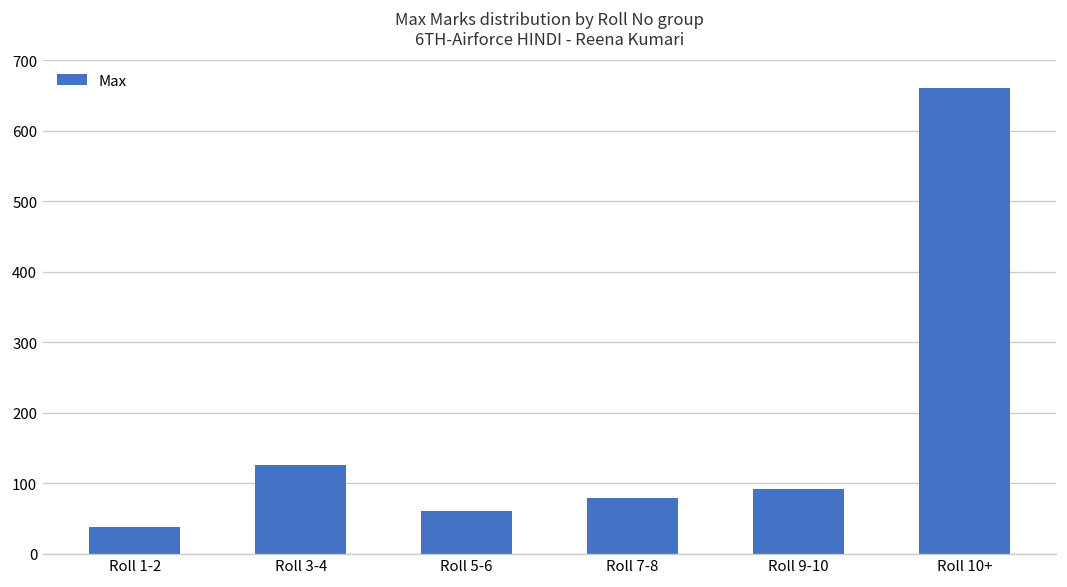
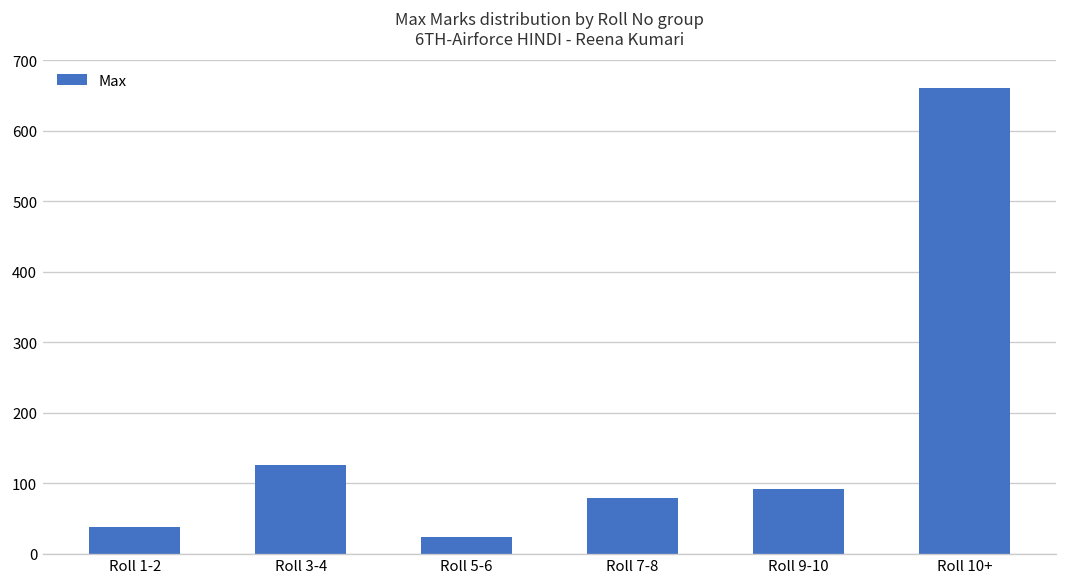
Roll 5-6: 60 -> 20
